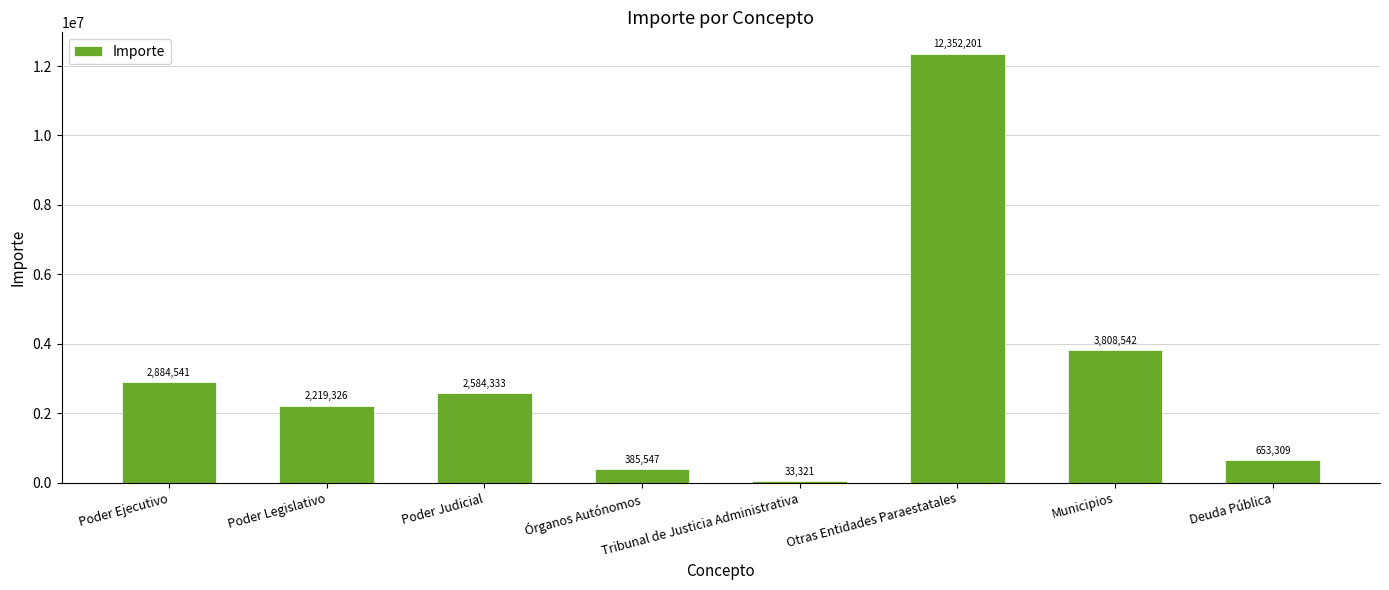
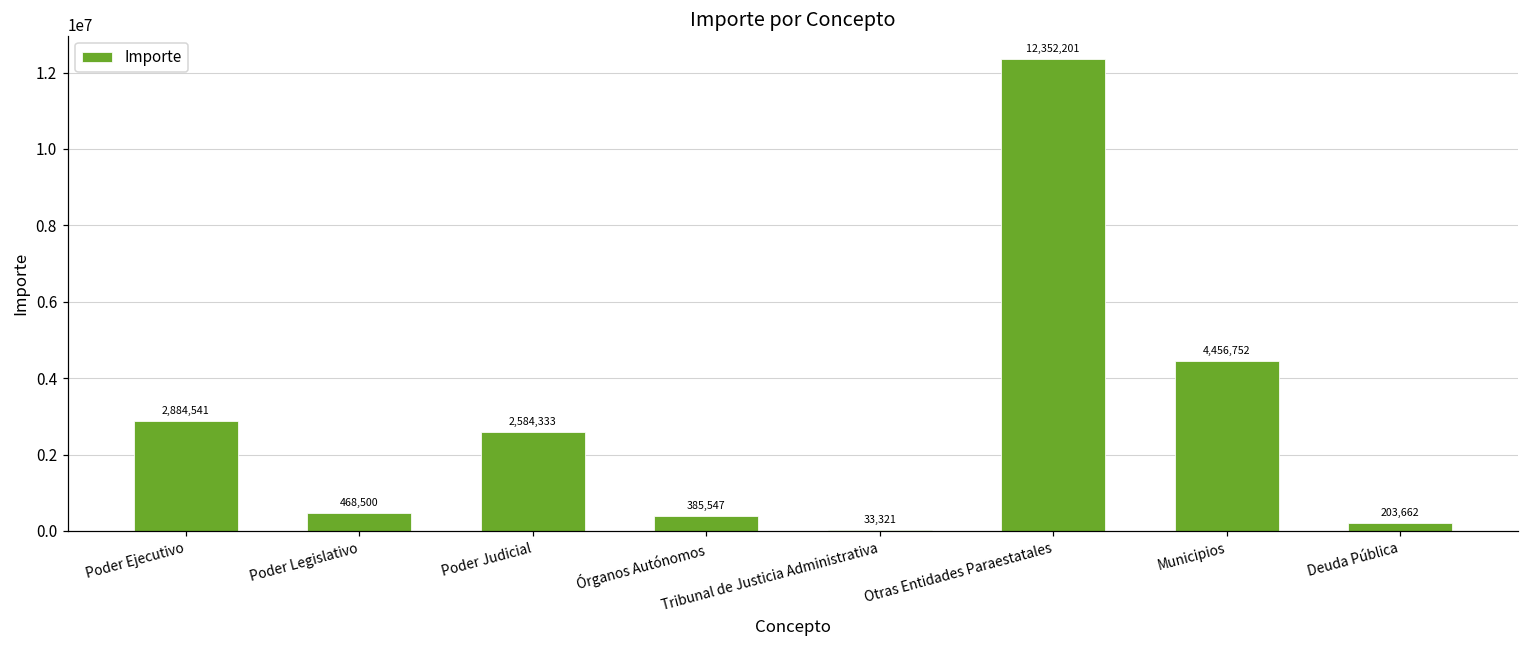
Poder Legislativo: 2,219,326 -> 468,500
Municipios: 3,808,542 -> 4,456,752
Deuda Pública: 653,309 -> 203,662
